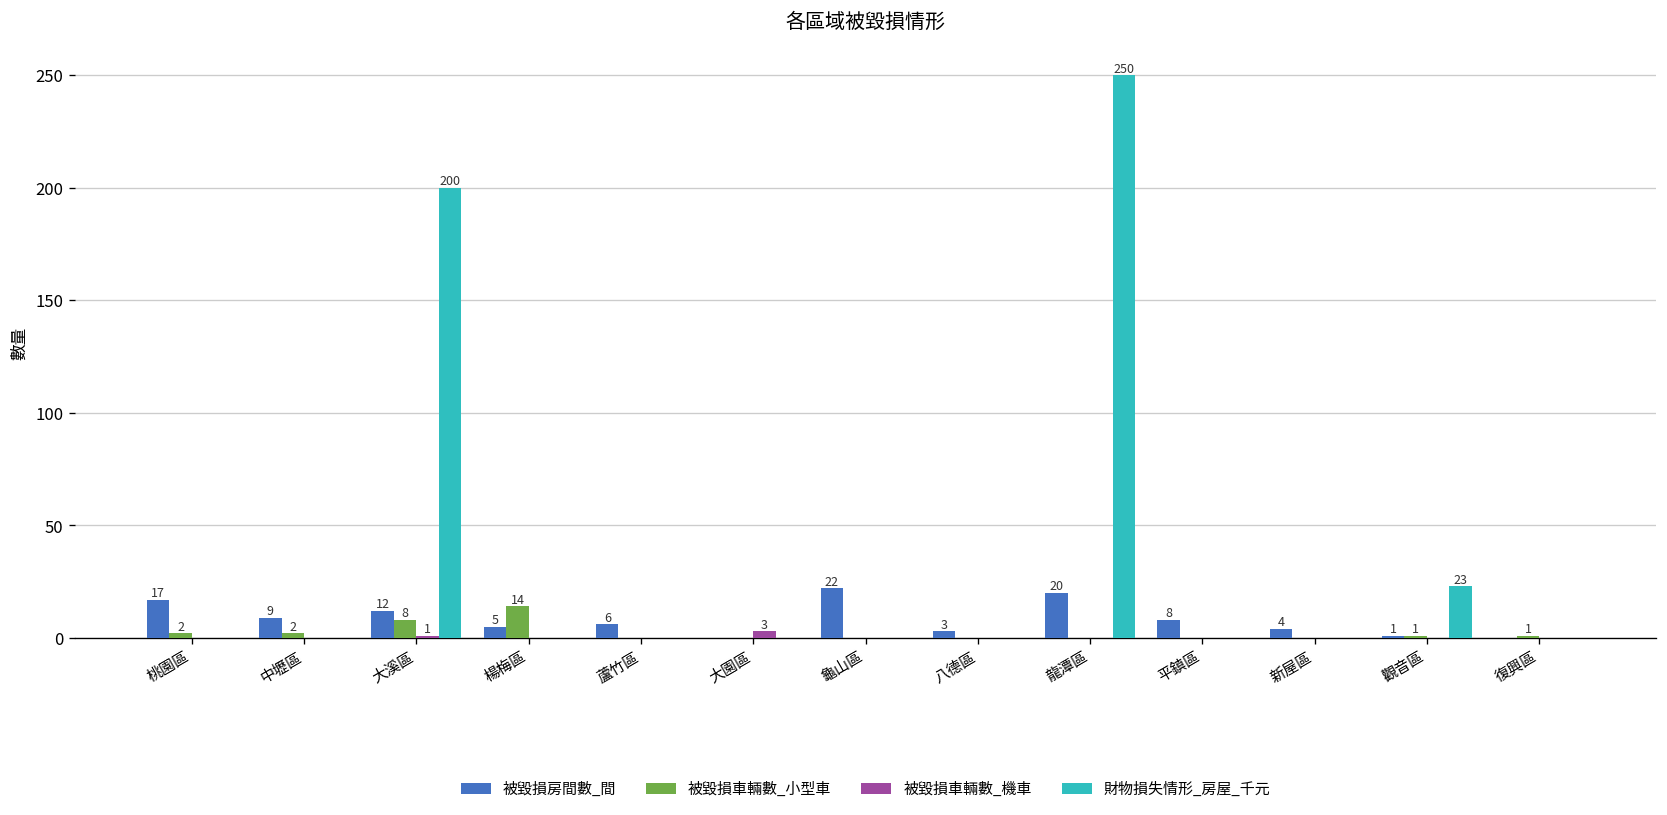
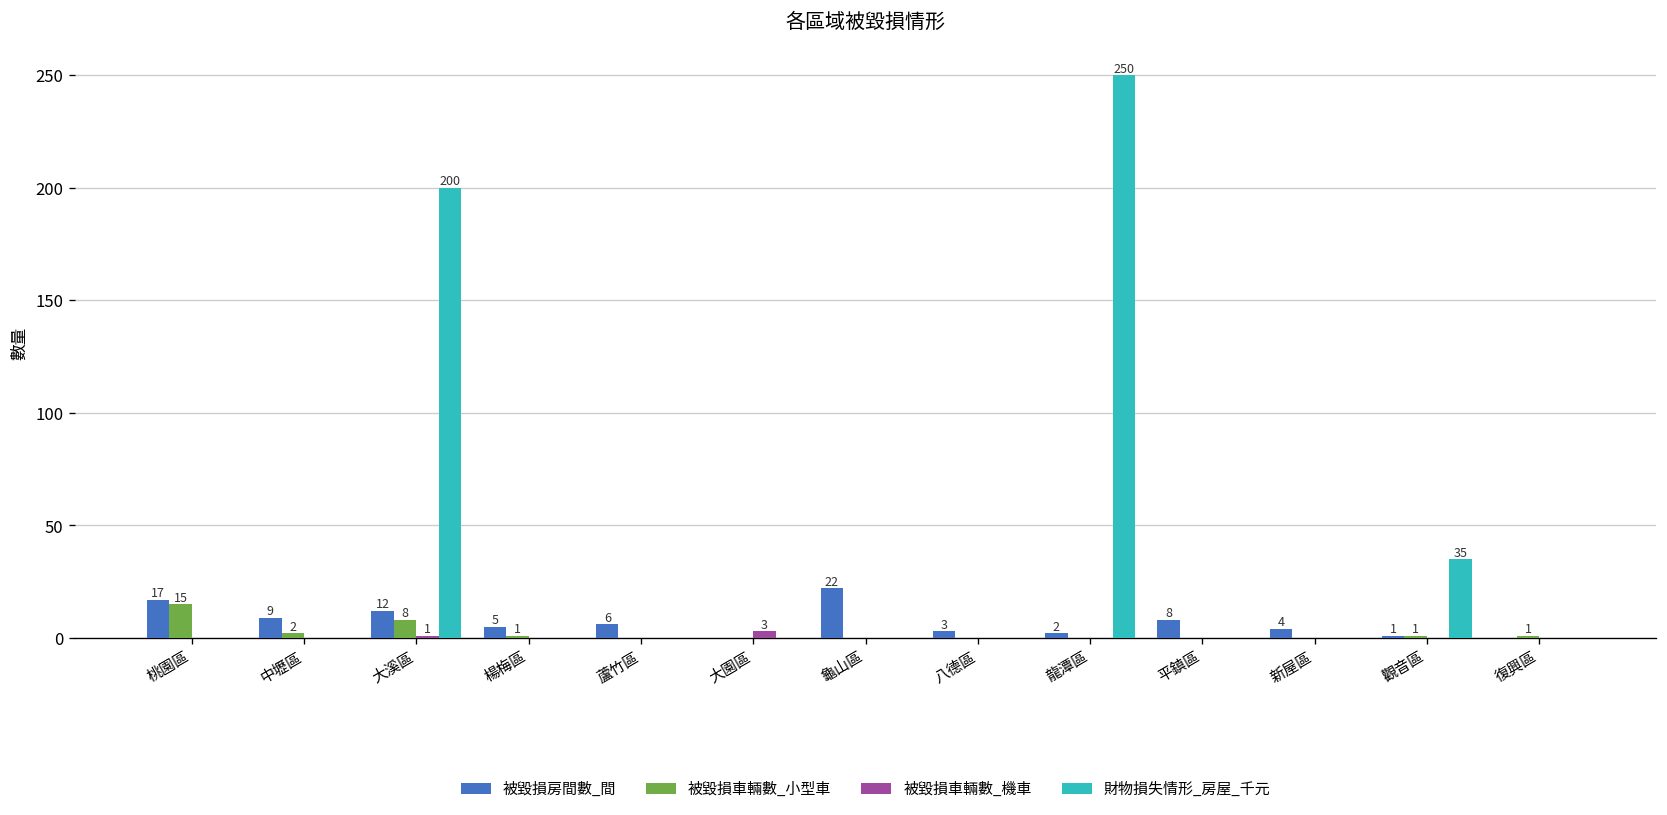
被毀損車輛數_小型車, 桃園區: 2 -> 15
被毀損車輛數_小型車, 楊梅區: 14 -> 1
被毀損房間數_間, 龍潭區: 20 -> 2
財物損失情形_房屋_千元, 觀音區: 23 -> 35
